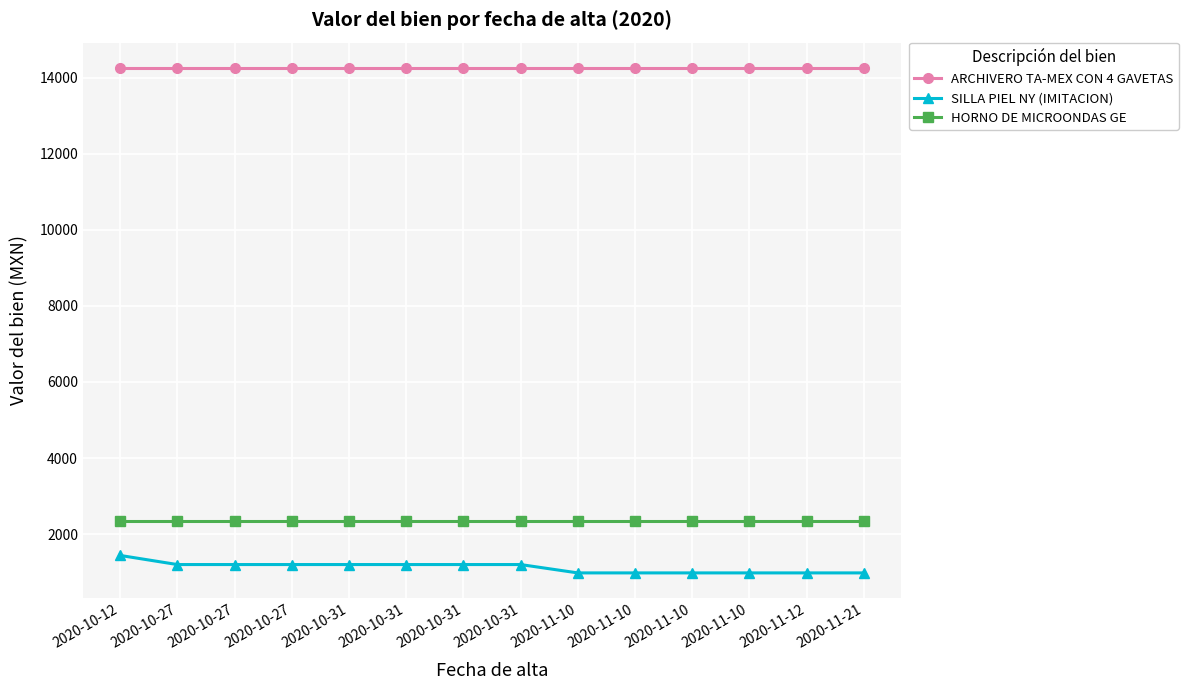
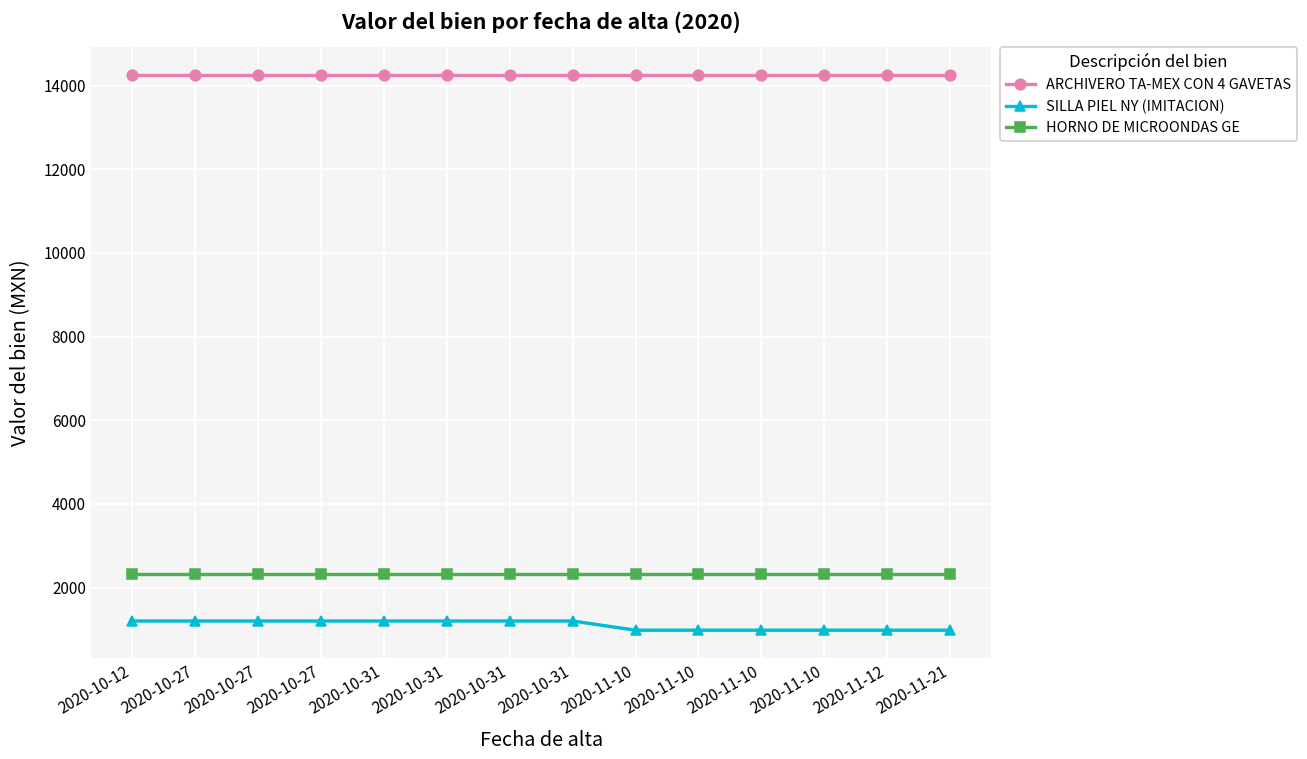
SILLA PIEL NY (IMITACION), 2020-10-12: 1400 -> 1200
